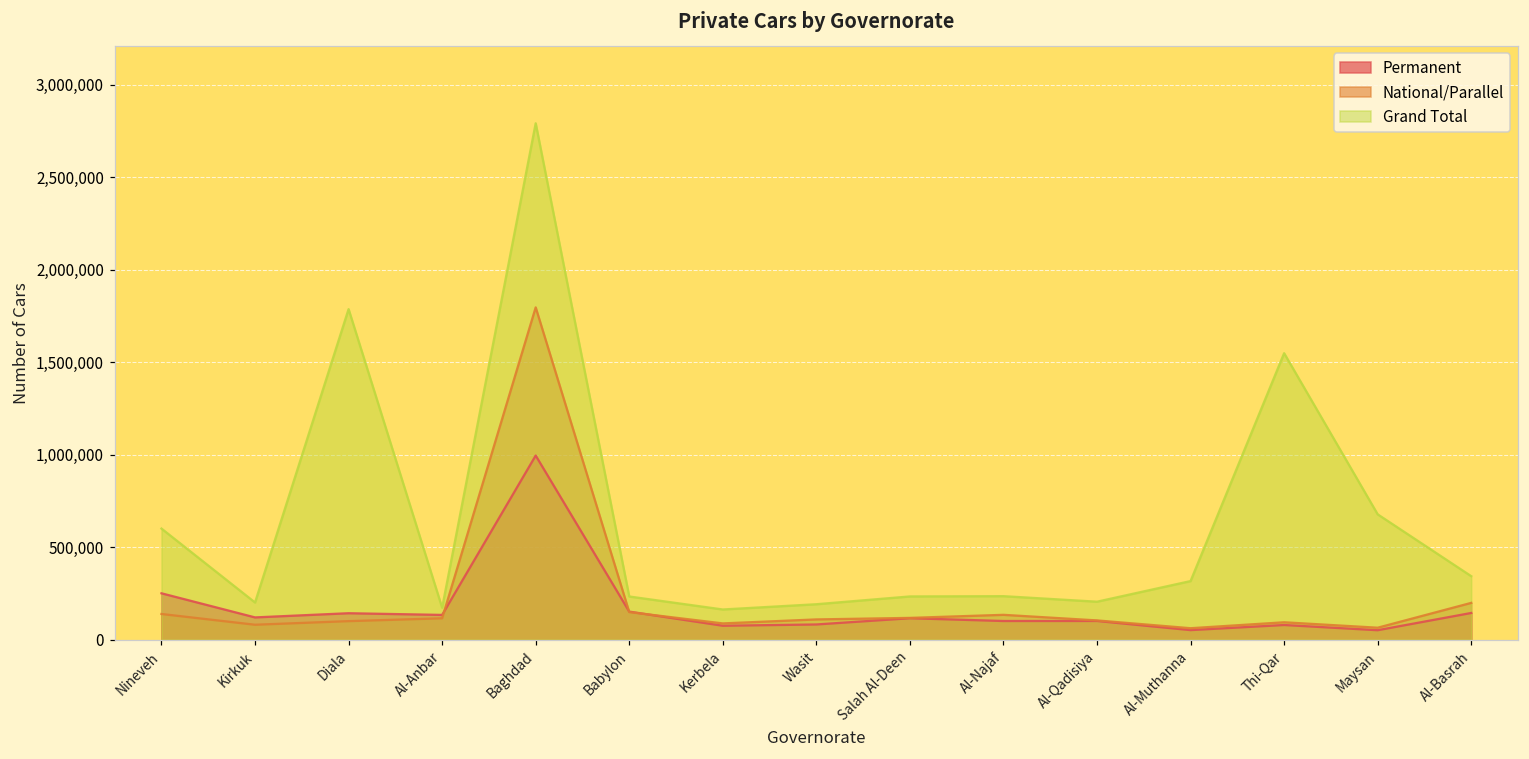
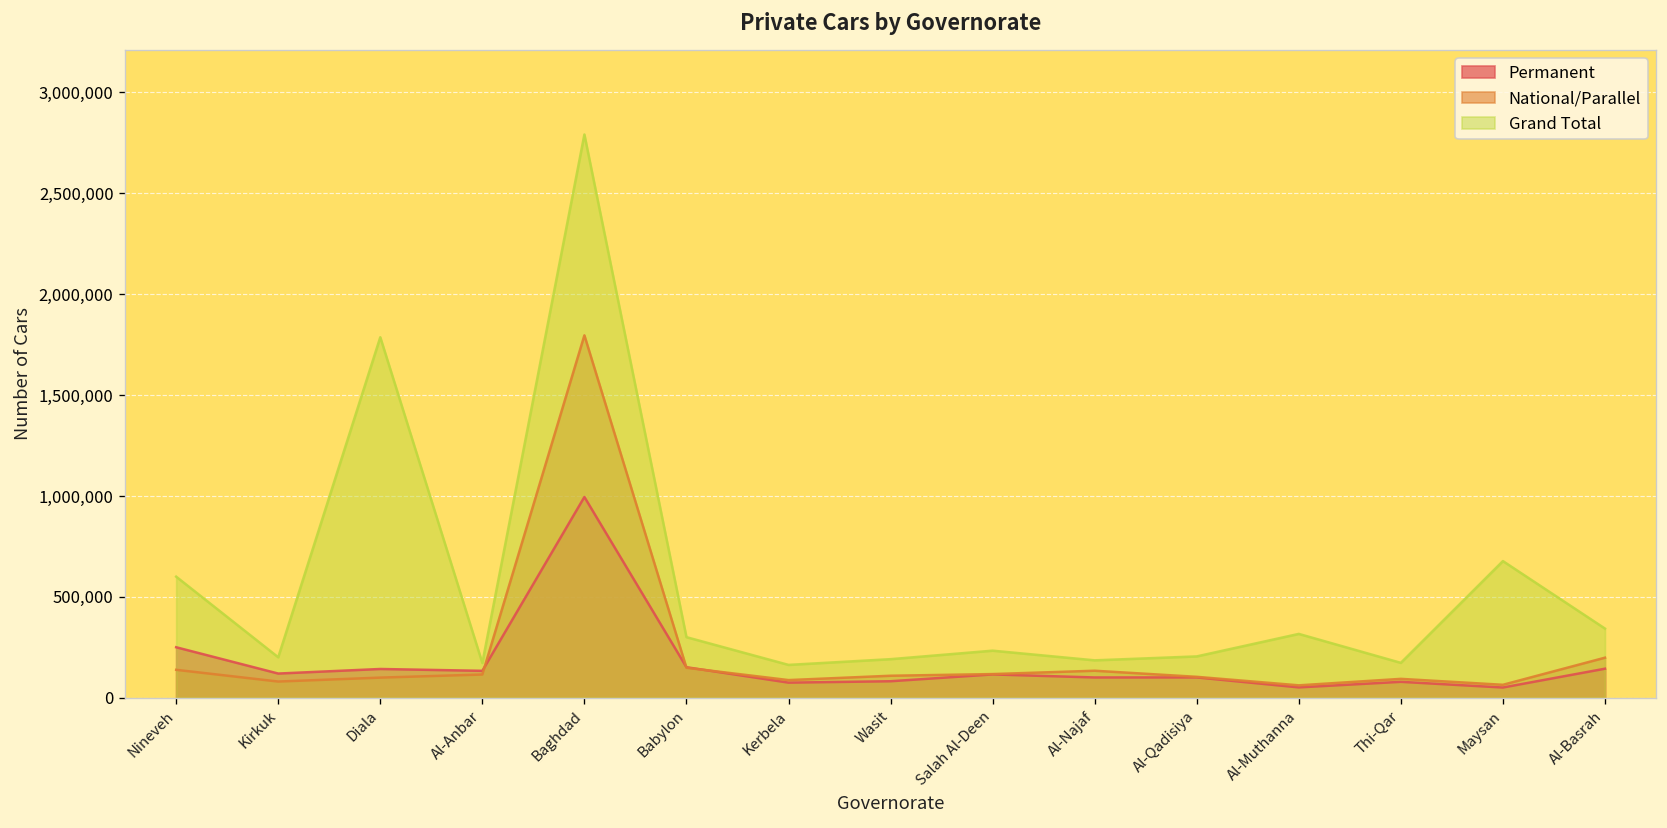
Grand Total, Babylon: 230,000 -> 300,000
Grand Total, Al-Najaf: 240,000 -> 190,000
Grand Total, Thi-Qar: 1,550,000 -> 170,000
